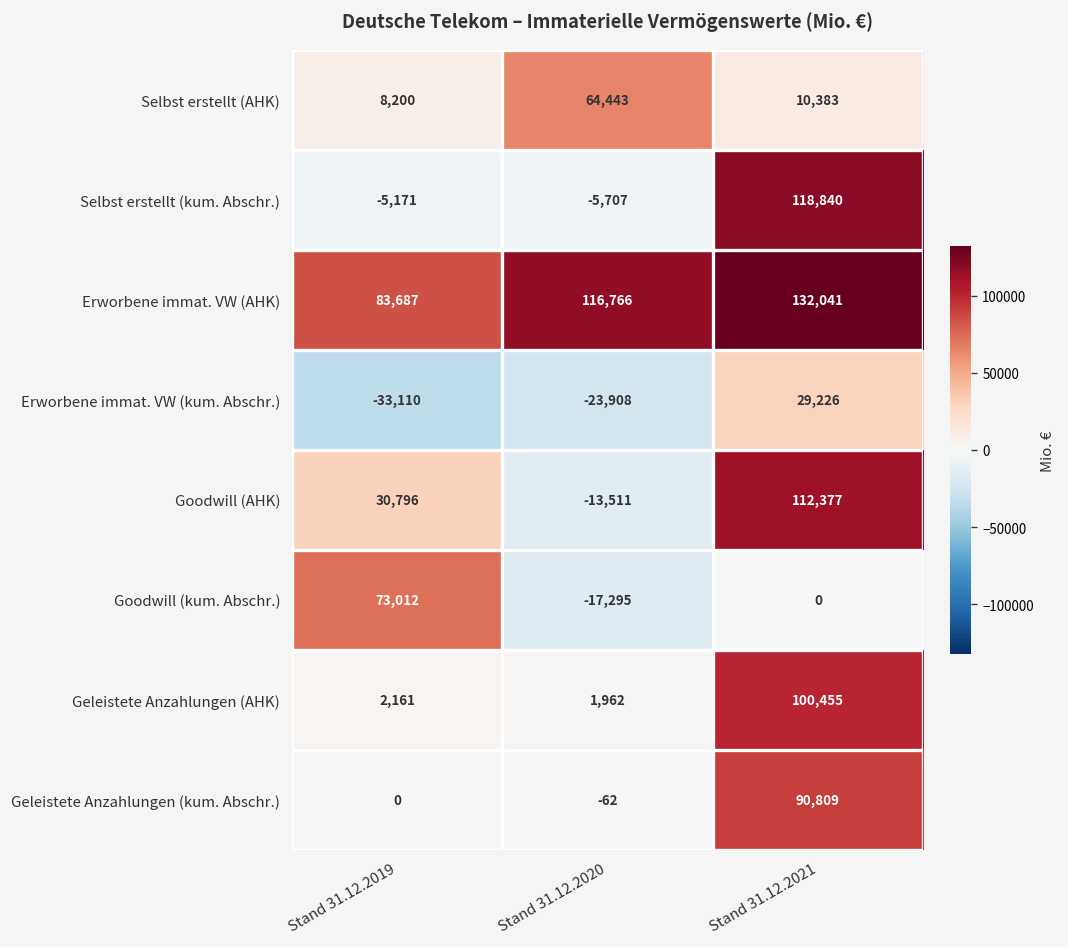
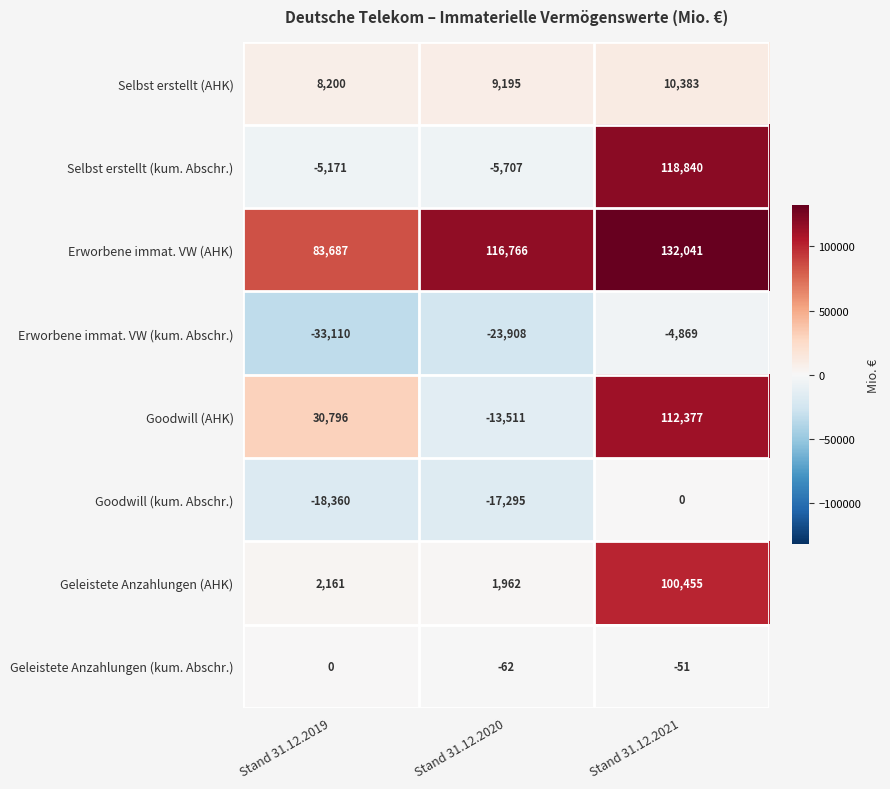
Selbst erstellt (AHK), Stand 31.12.2020: 64,443 -> 9,195
Erworbene immat. VW (kum. Abschr.), Stand 31.12.2021: 29,226 -> -4,869
Goodwill (kum. Abschr.), Stand 31.12.2019: 73,012 -> -18,360
Geleistete Anzahlungen (kum. Abschr.), Stand 31.12.2021: 90,809 -> -51
